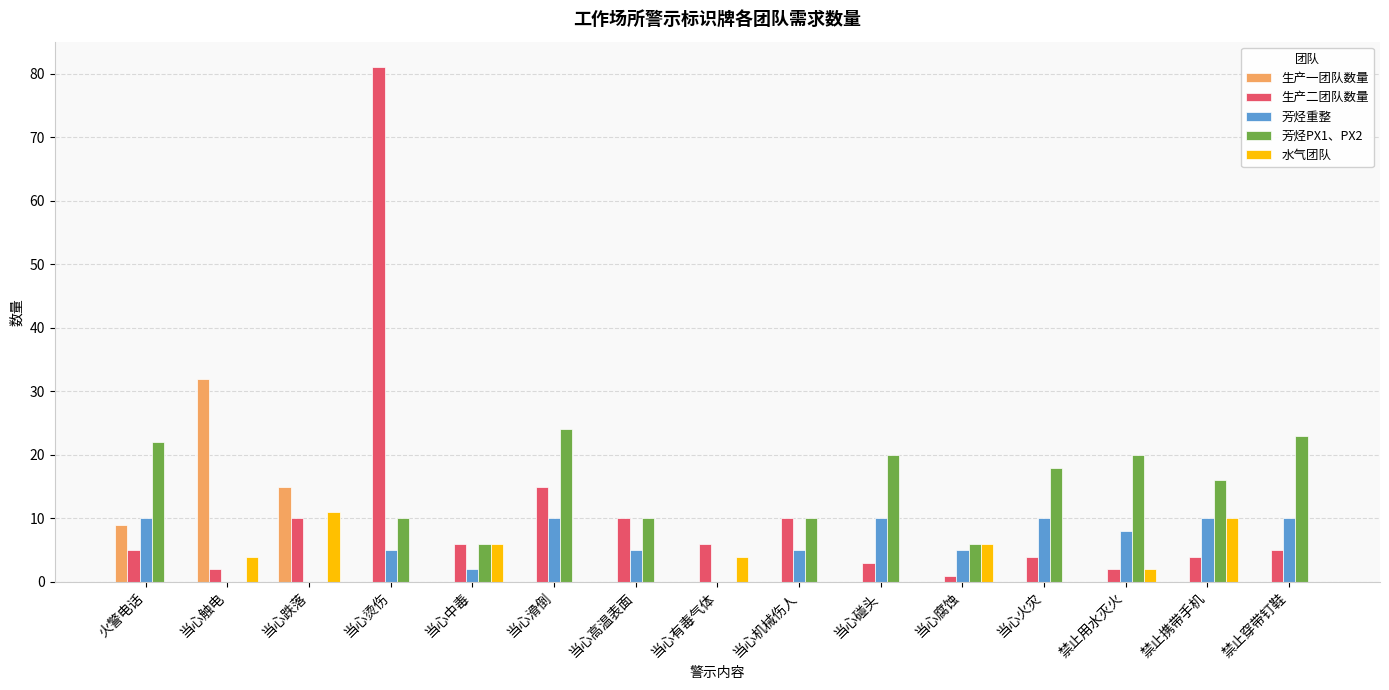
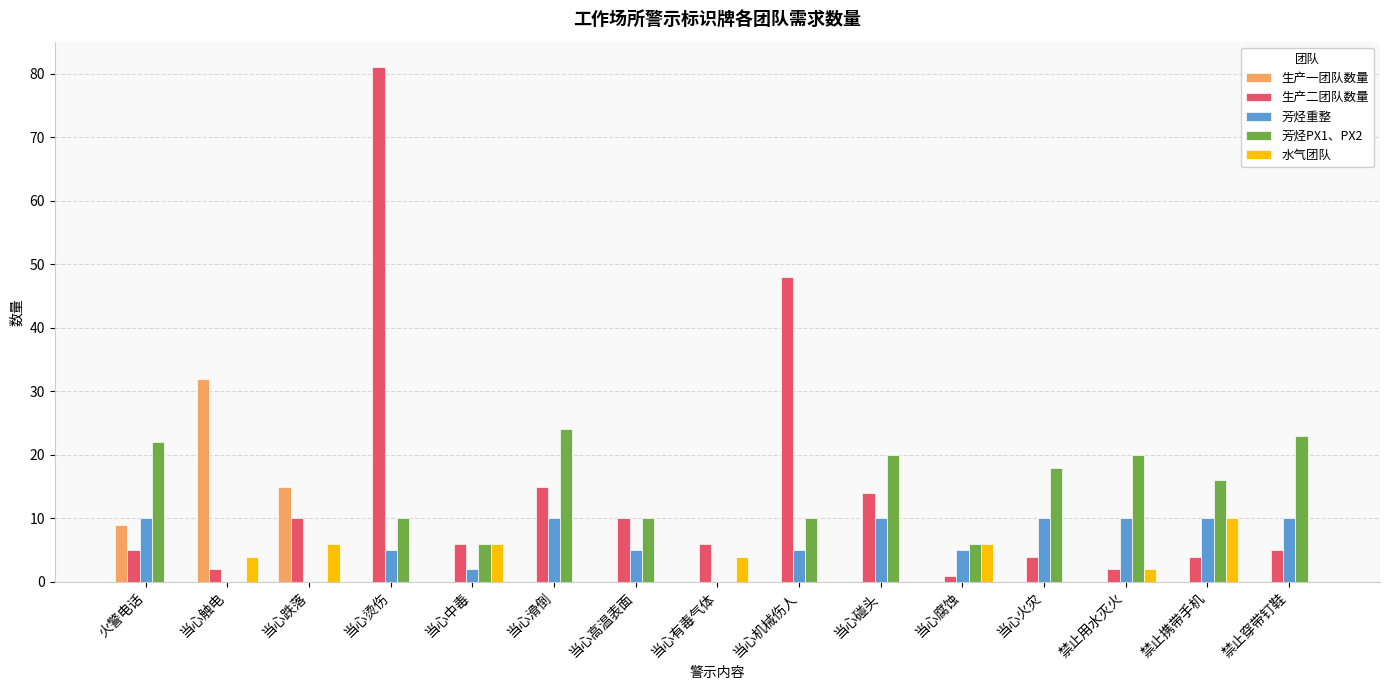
水气团队, 当心跌落: 11 -> 6
生产二团队数量, 当心机械伤人: 10 -> 48
生产二团队数量, 当心碰头: 3 -> 14
芳烃重整, 禁止用水灭火: 8 -> 10
